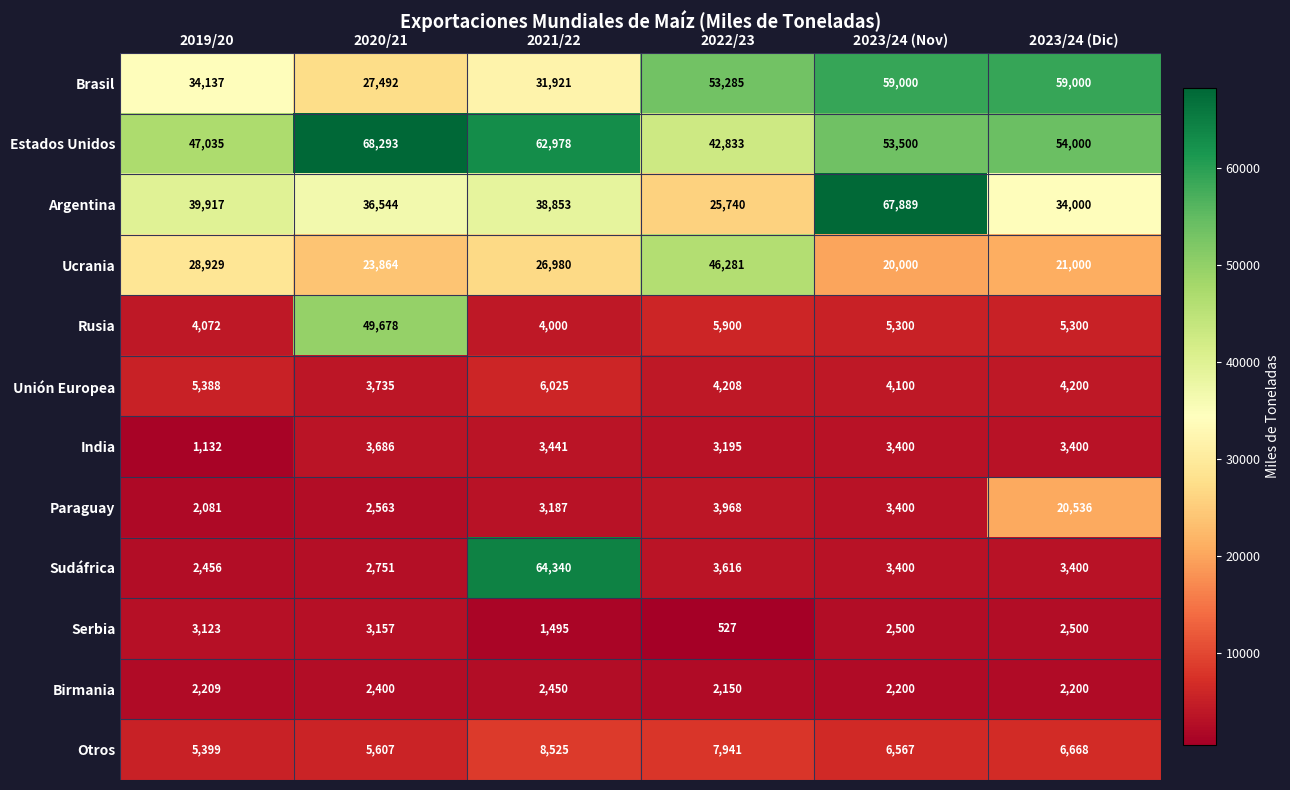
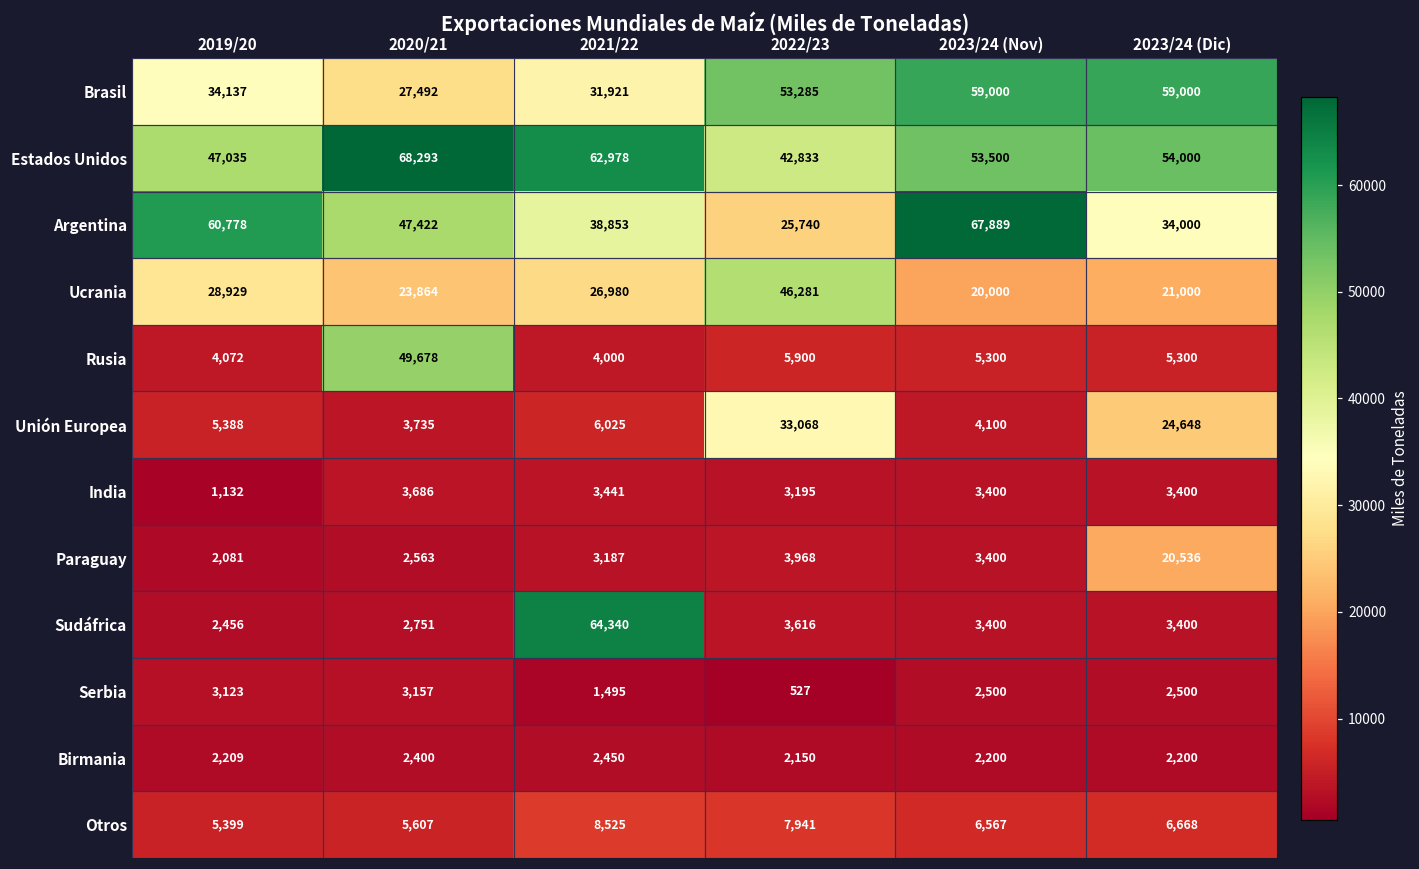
Argentina, 2019/20: 39,917 -> 60,778
Argentina, 2020/21: 36,544 -> 47,422
Unión Europea, 2022/23: 4,208 -> 33,068
Unión Europea, 2023/24 (Dic): 4,200 -> 24,648
